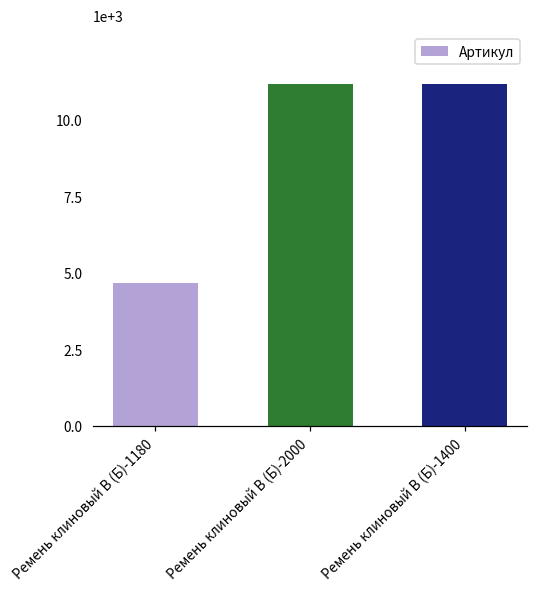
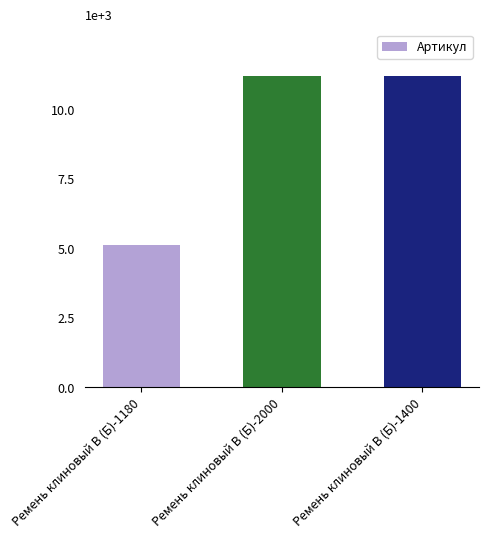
Ремень клиновый В (Б)-1180: 4.7 -> 5.1
